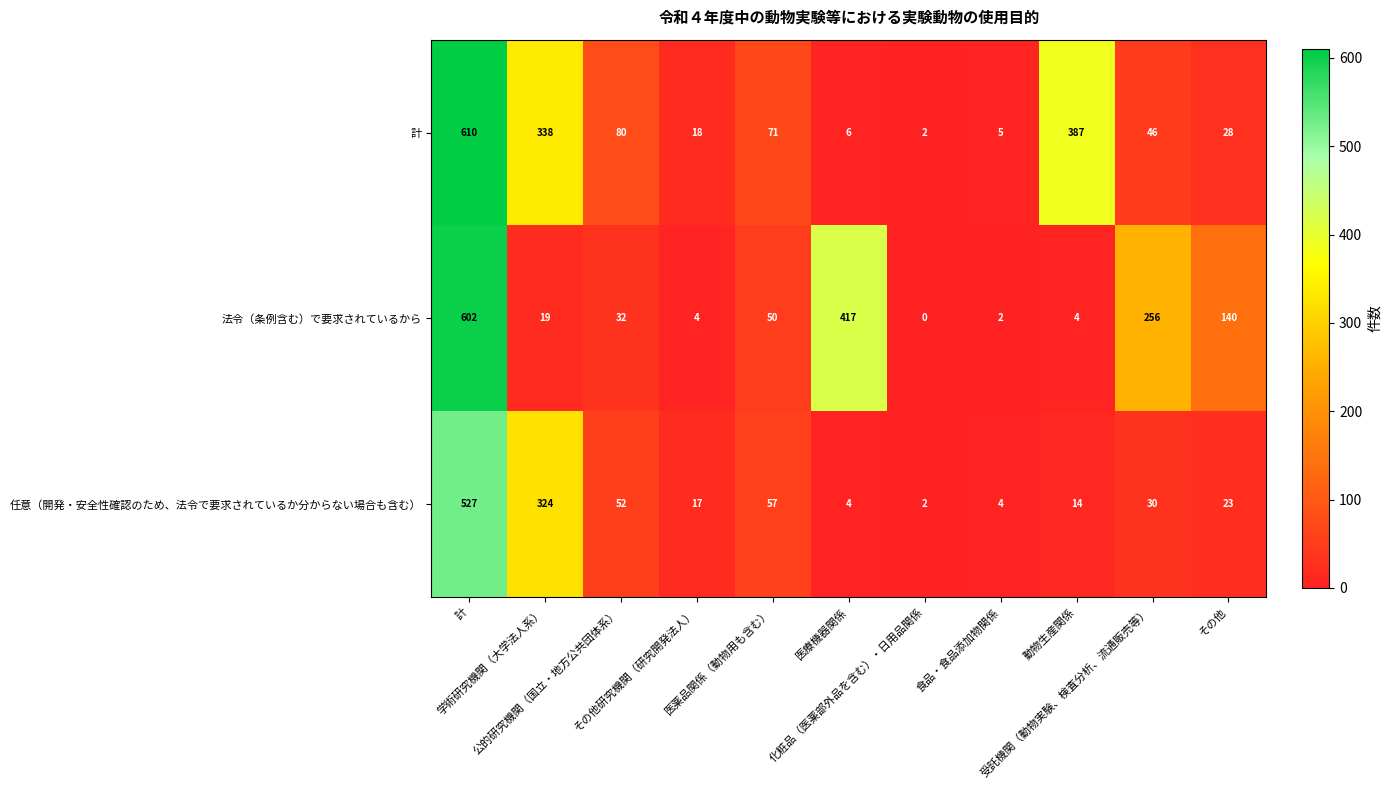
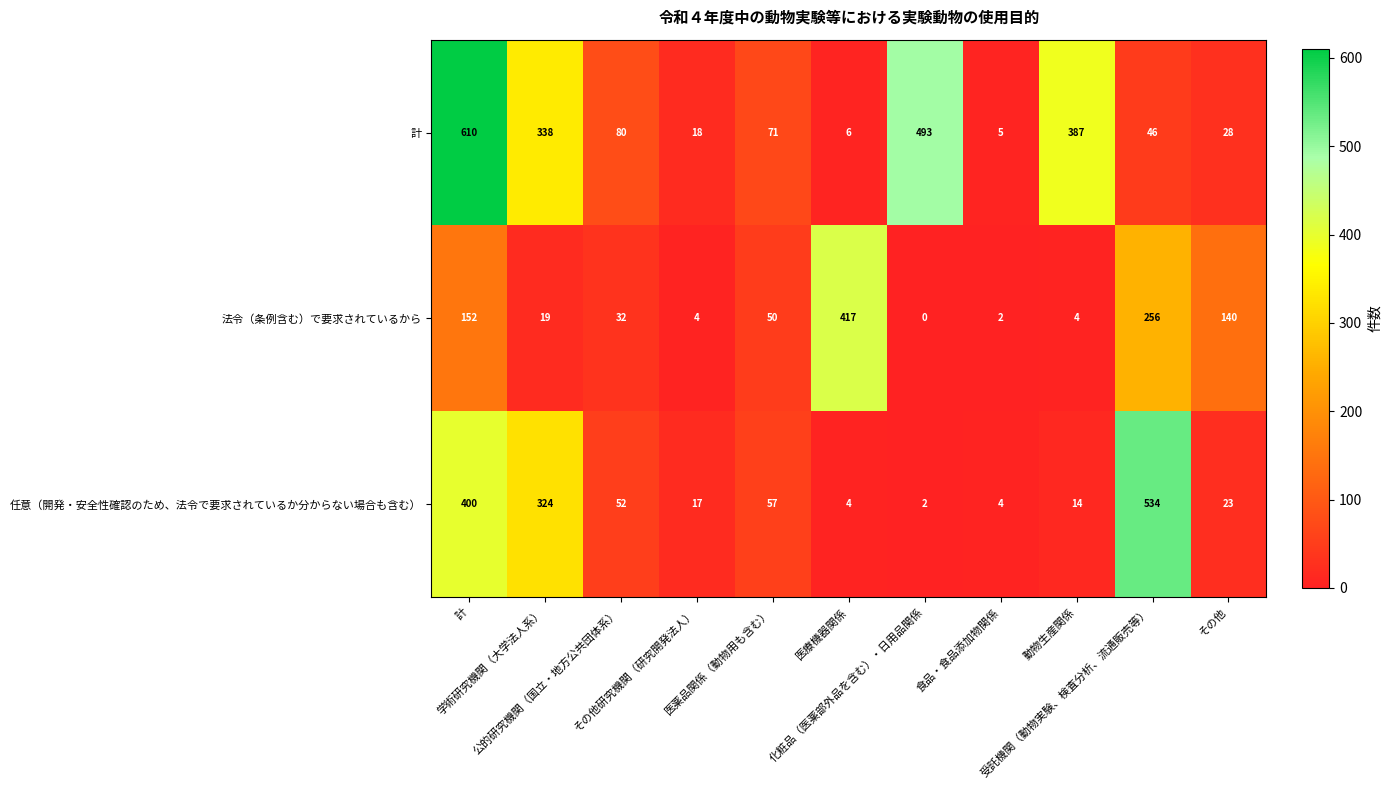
計, 化粧品（医薬部外品を含む）・日用品関係: 2 -> 493
法令（条例含む）で要求されているから, 計: 602 -> 152
任意（開発・安全性確認のため、法令で要求されているか分からない場合も含む）, 計: 527 -> 400
任意（開発・安全性確認のため、法令で要求されているか分からない場合も含む）, 受託機関（動物実験、検査分析、流通販売等）: 30 -> 534
